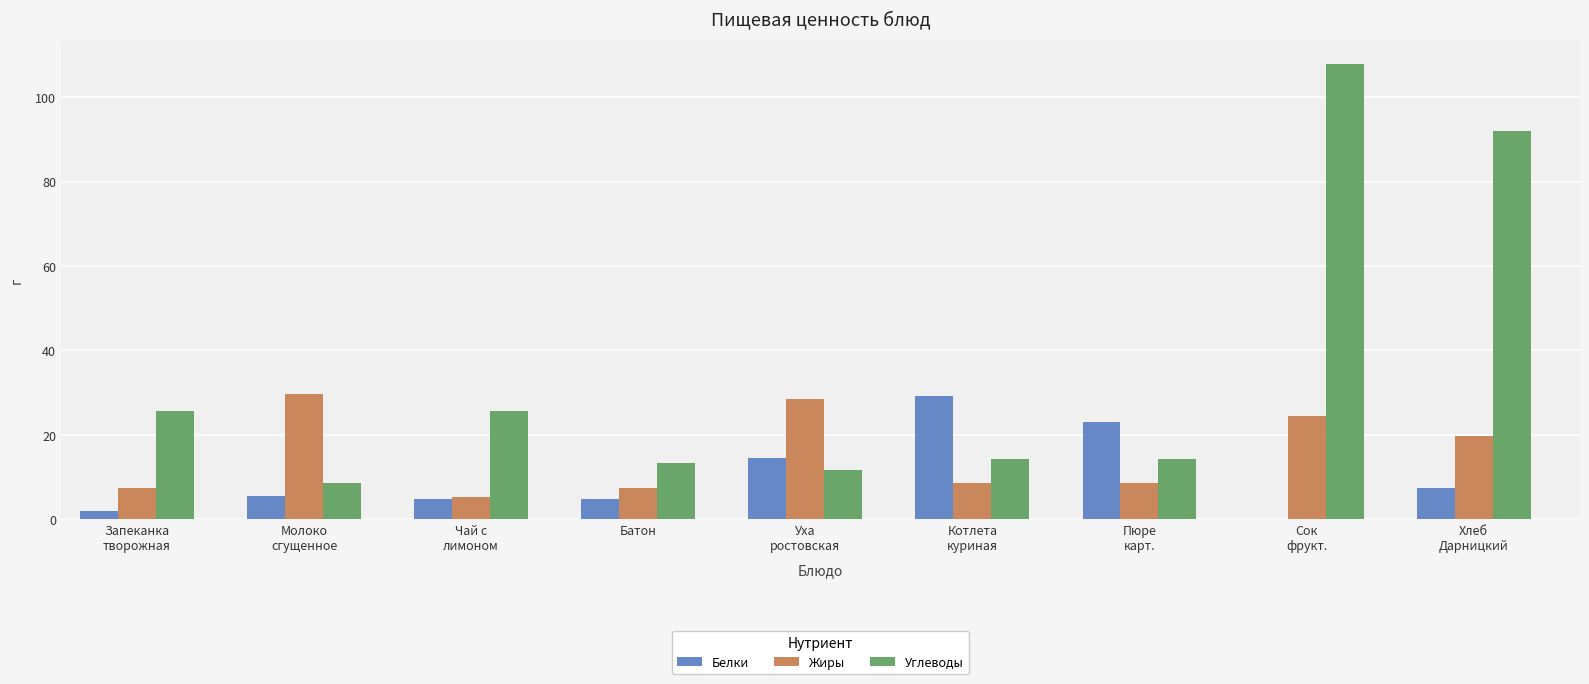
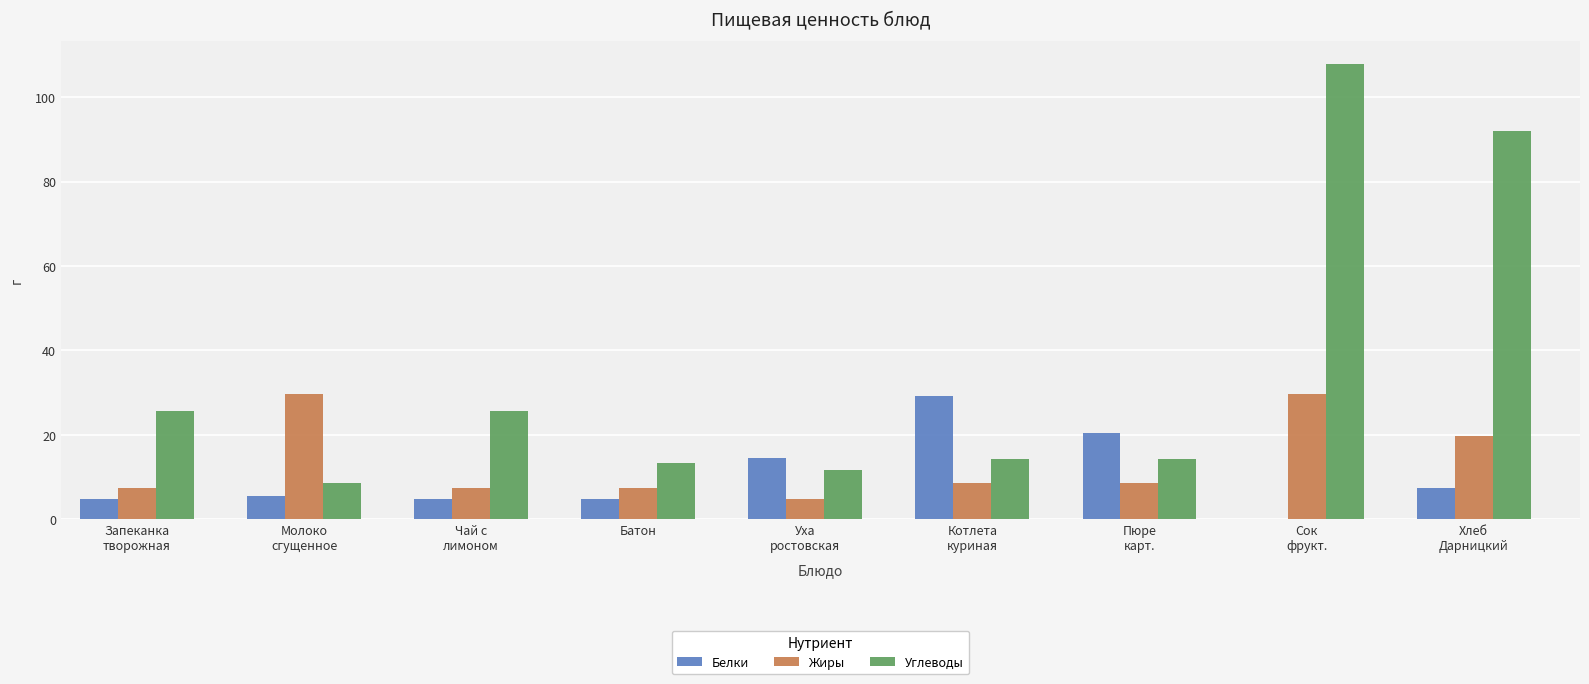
Белки, Запеканка творожная: 2 -> 5
Жиры, Чай с лимоном: 5 -> 7
Жиры, Уха ростовская: 29 -> 5
Белки, Пюре карт.: 23 -> 21
Жиры, Сок фрукт.: 24 -> 30
